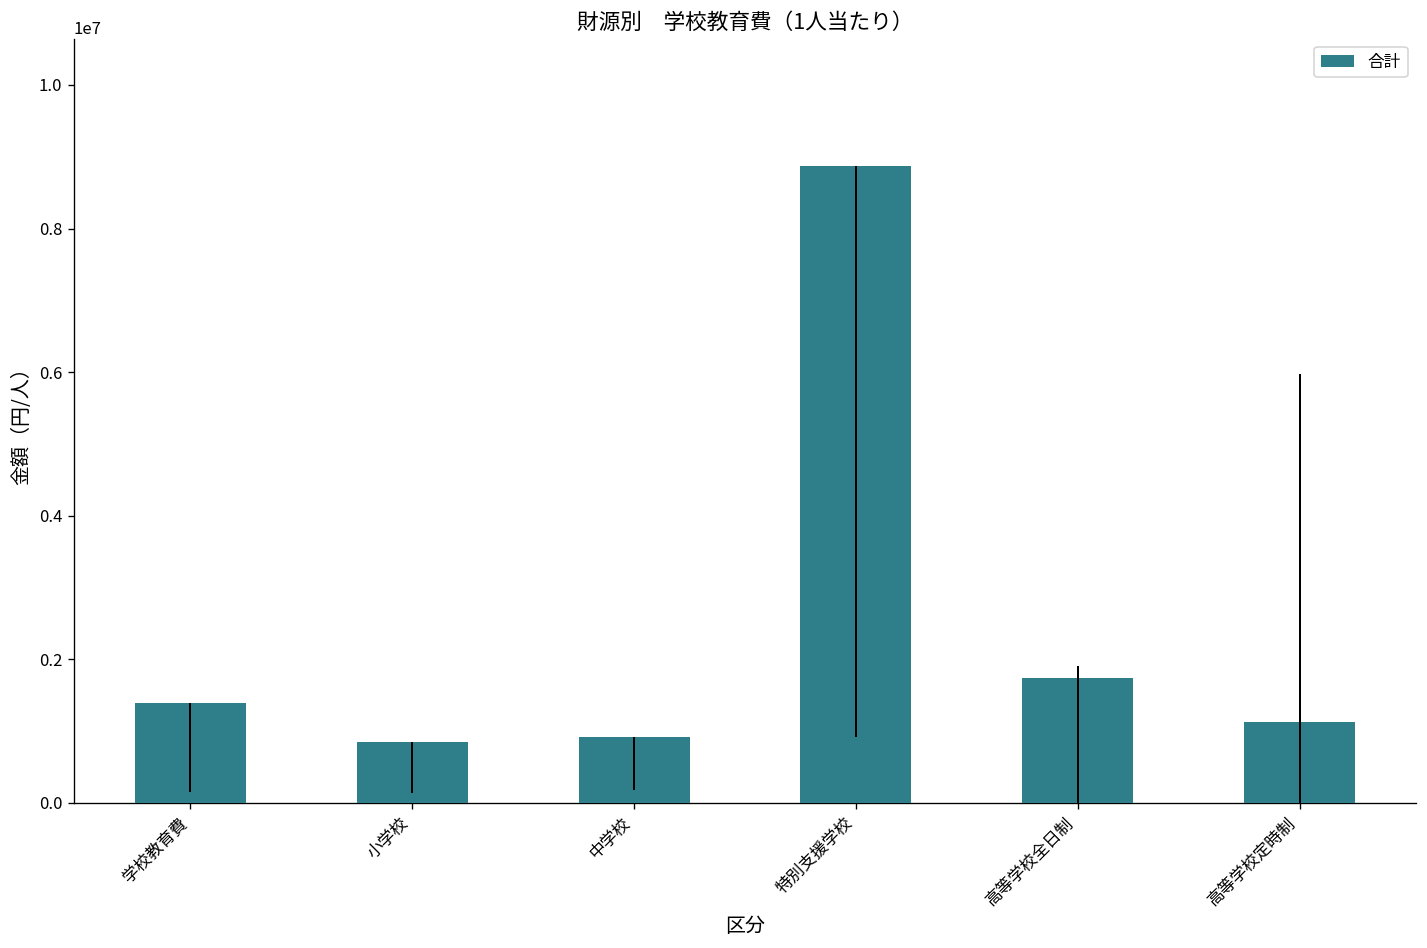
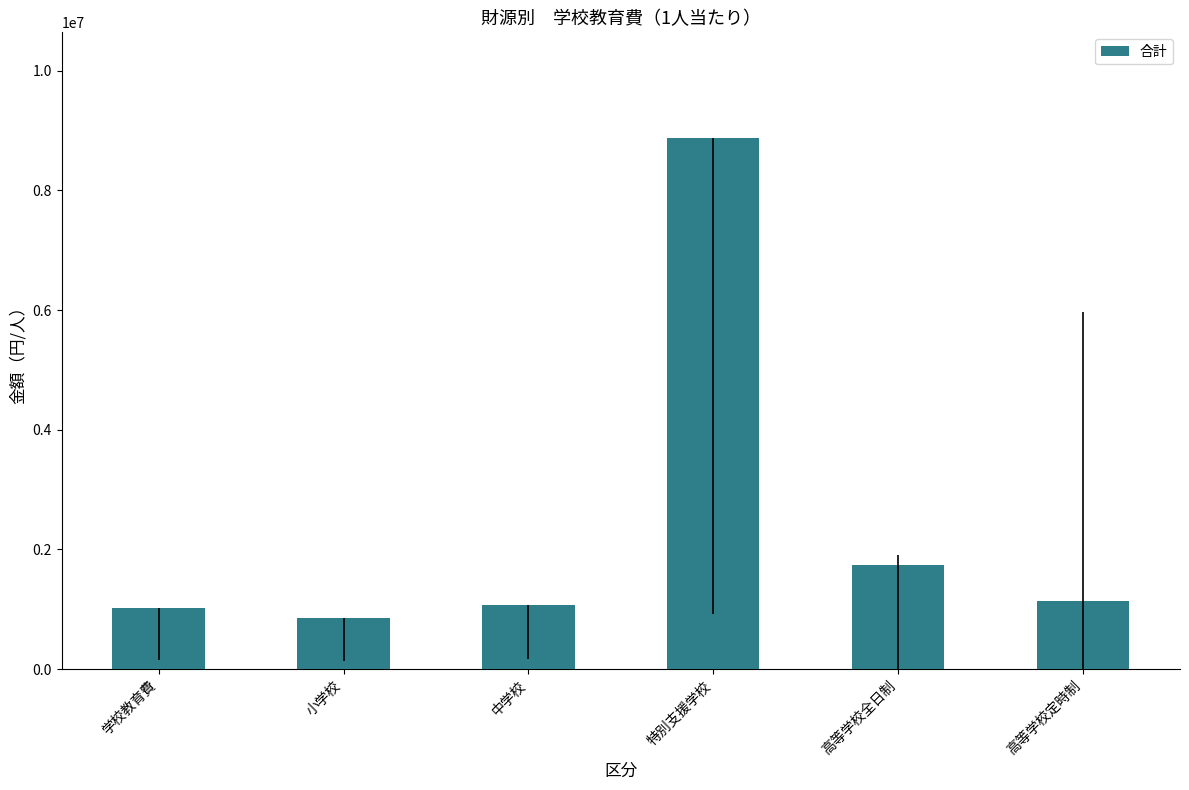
学校教育費: 1400000 -> 1000000
中学校: 900000 -> 1100000
